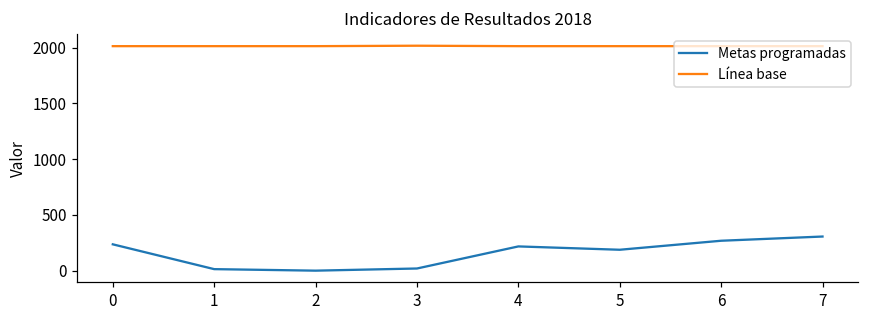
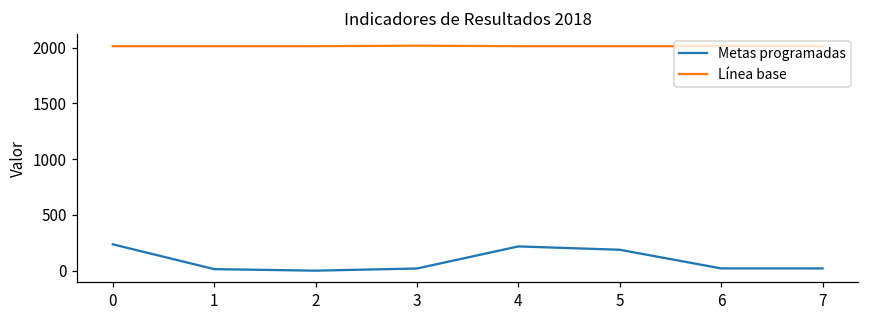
Metas programadas, 6: 270 -> 20
Metas programadas, 7: 310 -> 20
